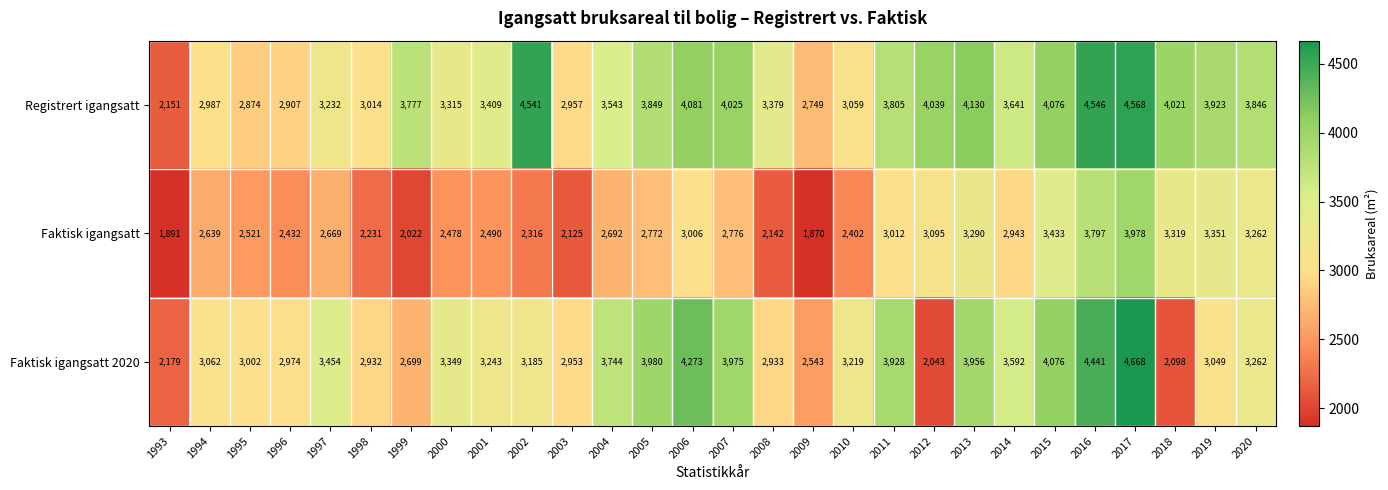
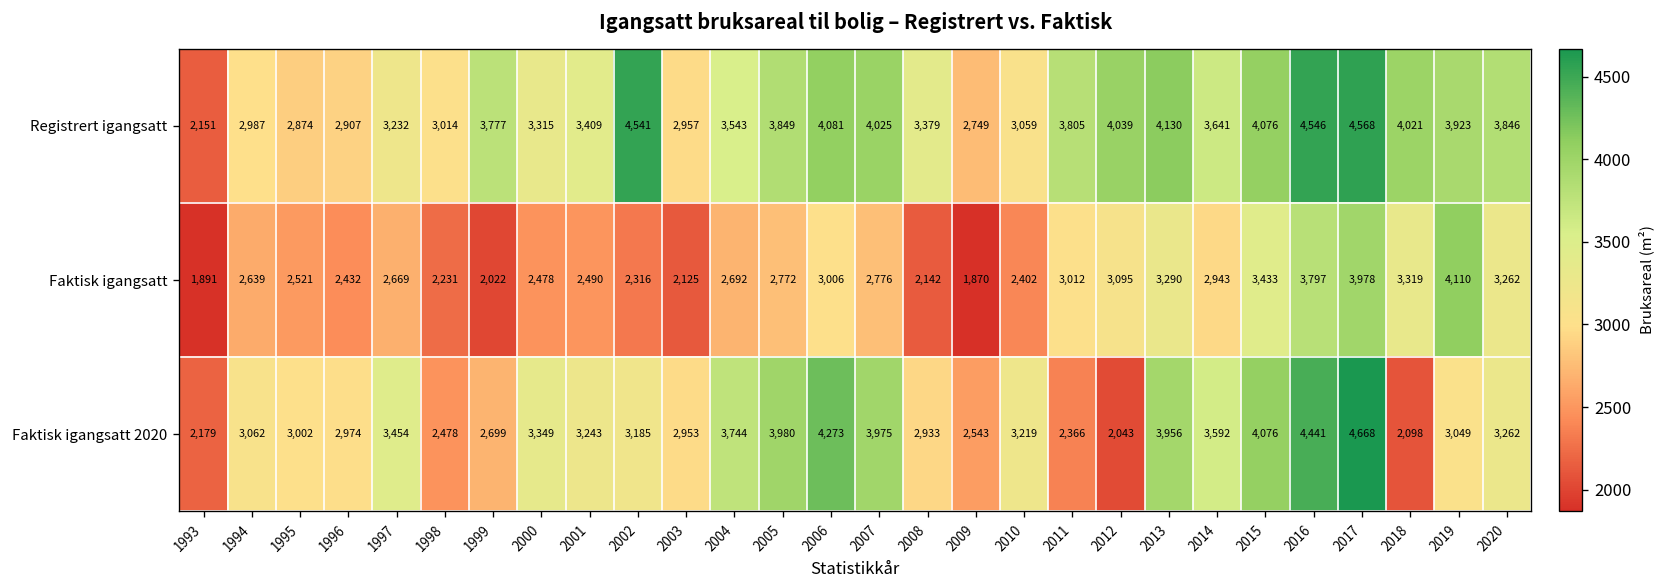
Faktisk igangsatt, 2019: 3,351 -> 4,110
Faktisk igangsatt 2020, 1998: 2,932 -> 2,478
Faktisk igangsatt 2020, 2011: 3,928 -> 2,366
